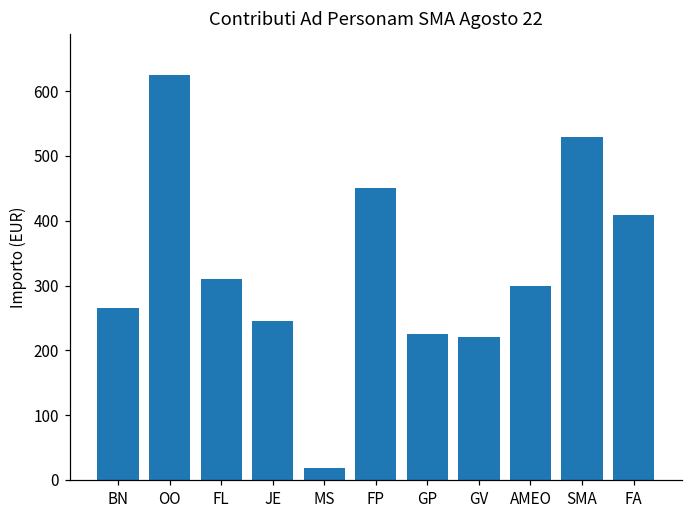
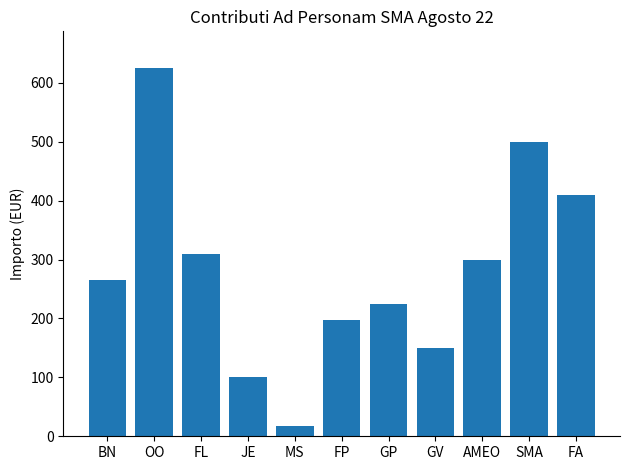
JE: 250 -> 100
FP: 450 -> 200
GV: 220 -> 150
SMA: 530 -> 500
